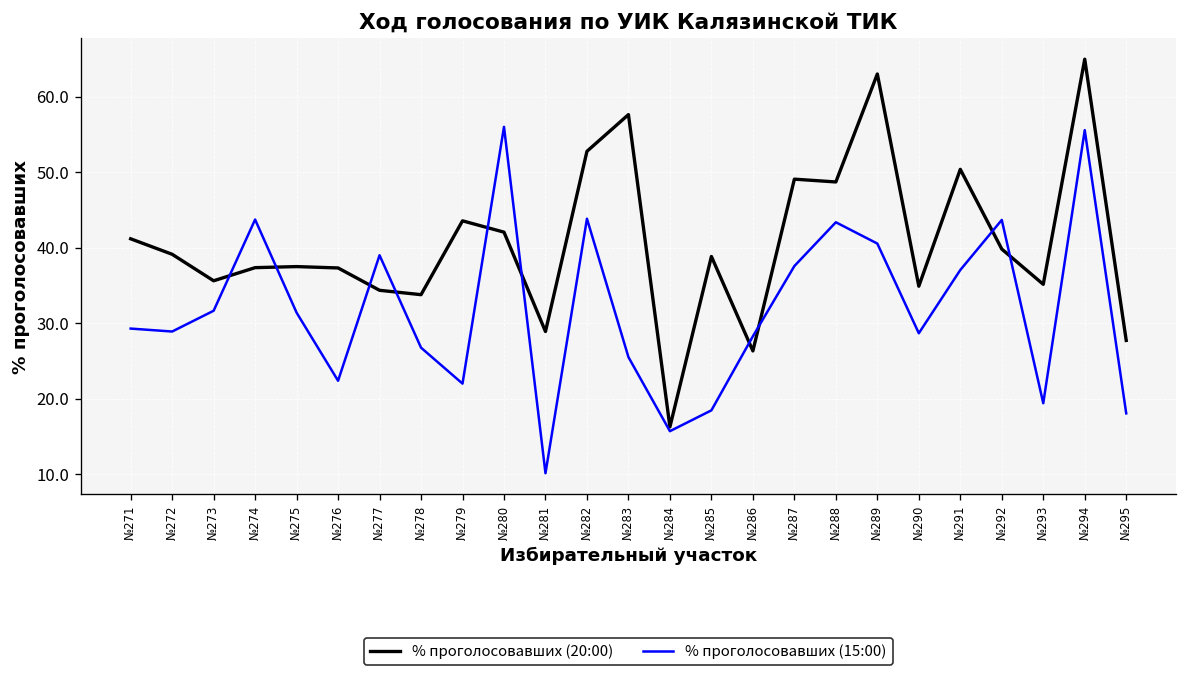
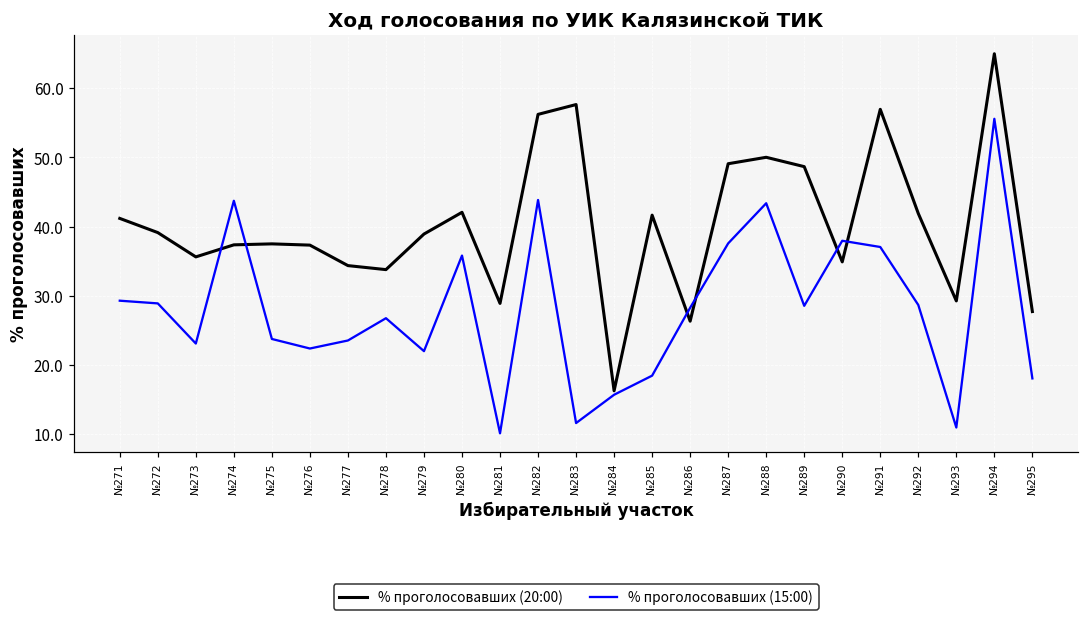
% проголосовавших (15:00), №273: 32 -> 23
% проголосовавших (15:00), №275: 31 -> 24
% проголосовавших (15:00), №277: 39 -> 24
% проголосовавших (20:00), №279: 44 -> 39
% проголосовавших (15:00), №280: 56 -> 36
% проголосовавших (20:00), №282: 53 -> 56
% проголосовавших (15:00), №283: 26 -> 12
% проголосовавших (20:00), №285: 39 -> 42
% проголосовавших (20:00), №288: 49 -> 50
% проголосовавших (20:00), №289: 63 -> 49
% проголосовавших (15:00), №289: 41 -> 29
% проголосовавших (15:00), №290: 29 -> 38
% проголосовавших (20:00), №291: 50 -> 57
% проголосовавших (20:00), №292: 40 -> 42
% проголосовавших (15:00), №292: 44 -> 29
% проголосовавших (20:00), №293: 35 -> 29
% проголосовавших (15:00), №293: 19 -> 11
